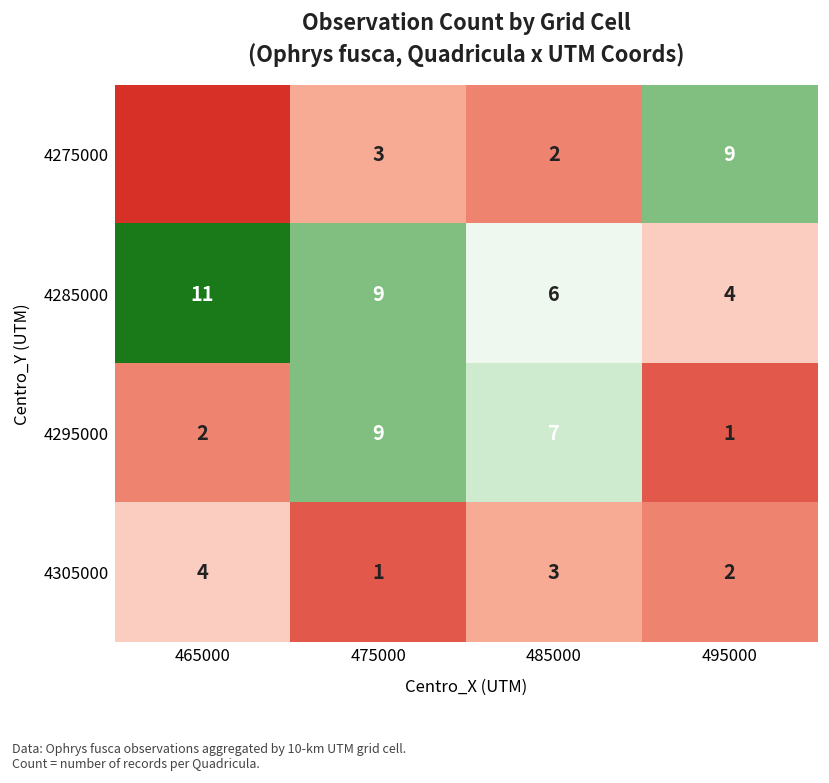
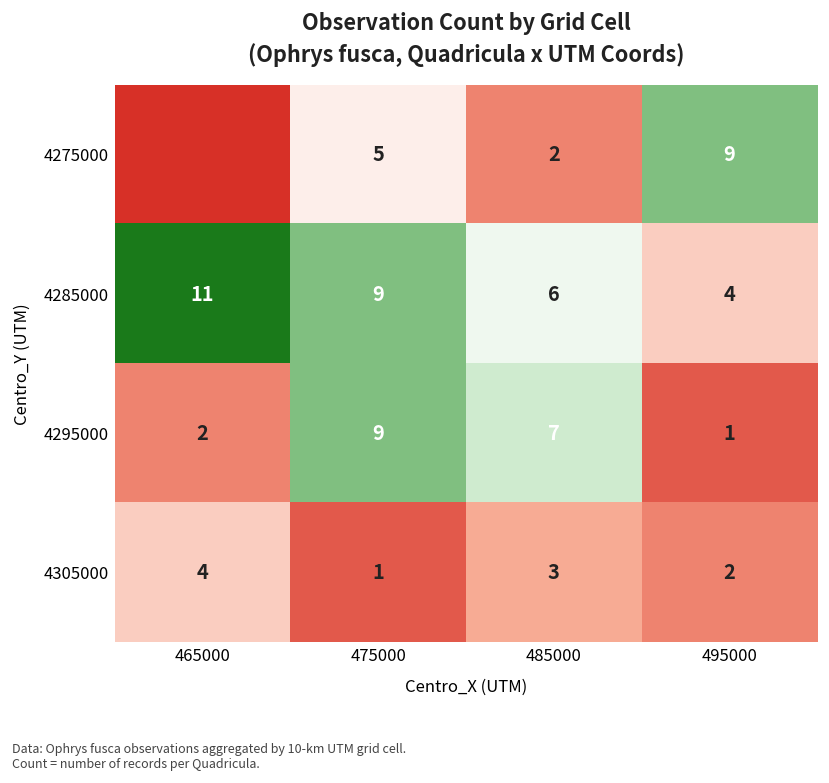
4275000, 475000: 3 -> 5
